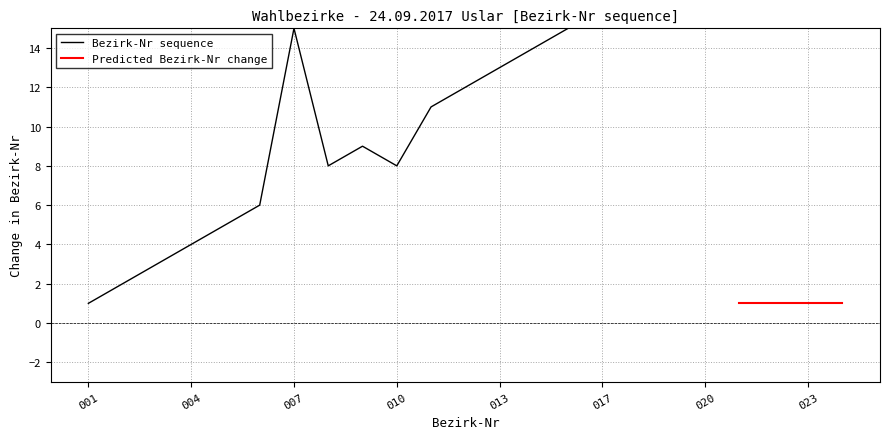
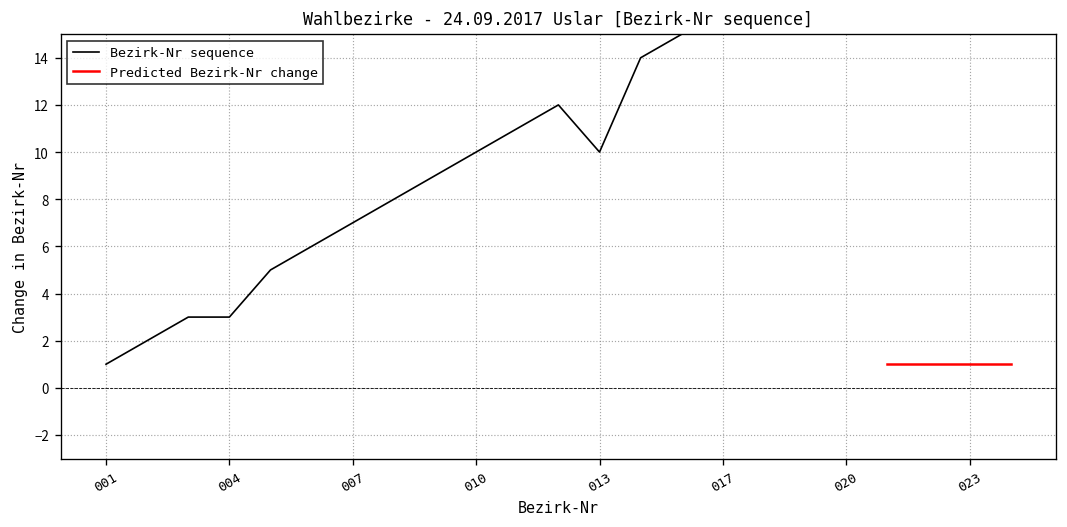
Bezirk-Nr sequence, 004: 4 -> 3
Bezirk-Nr sequence, 007: 15 -> 7
Bezirk-Nr sequence, 010: 8 -> 10
Bezirk-Nr sequence, 013: 13 -> 10
